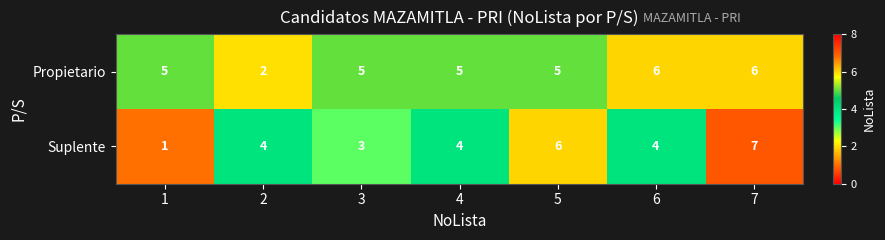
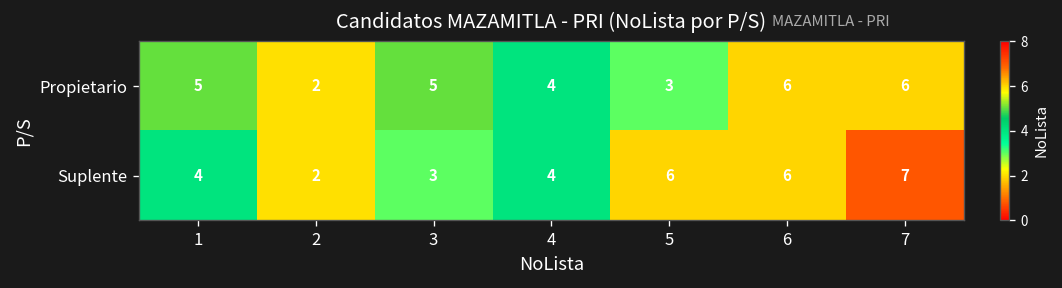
Propietario, 4: 5 -> 4
Propietario, 5: 5 -> 3
Suplente, 1: 1 -> 4
Suplente, 2: 4 -> 2
Suplente, 6: 4 -> 6
